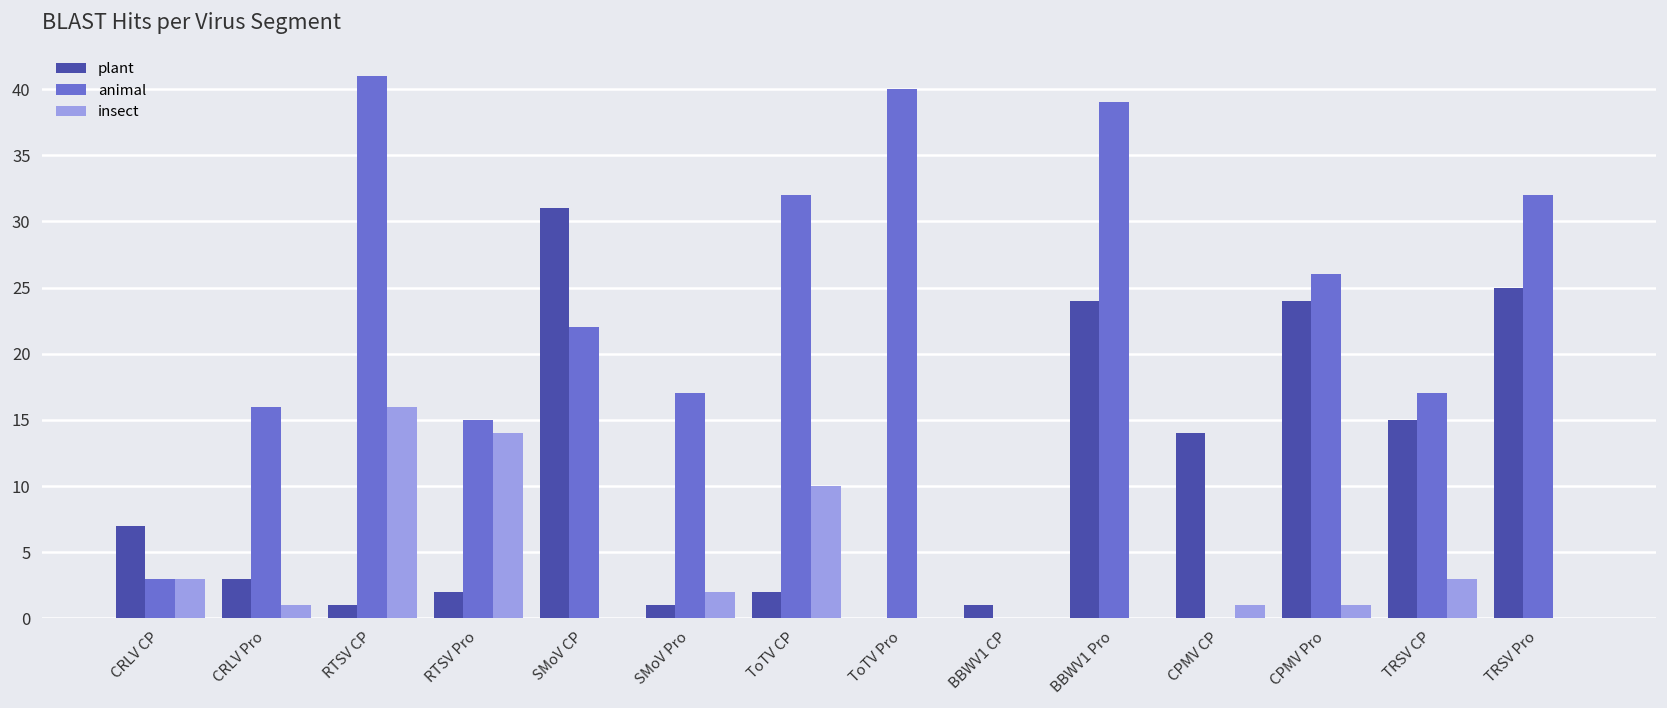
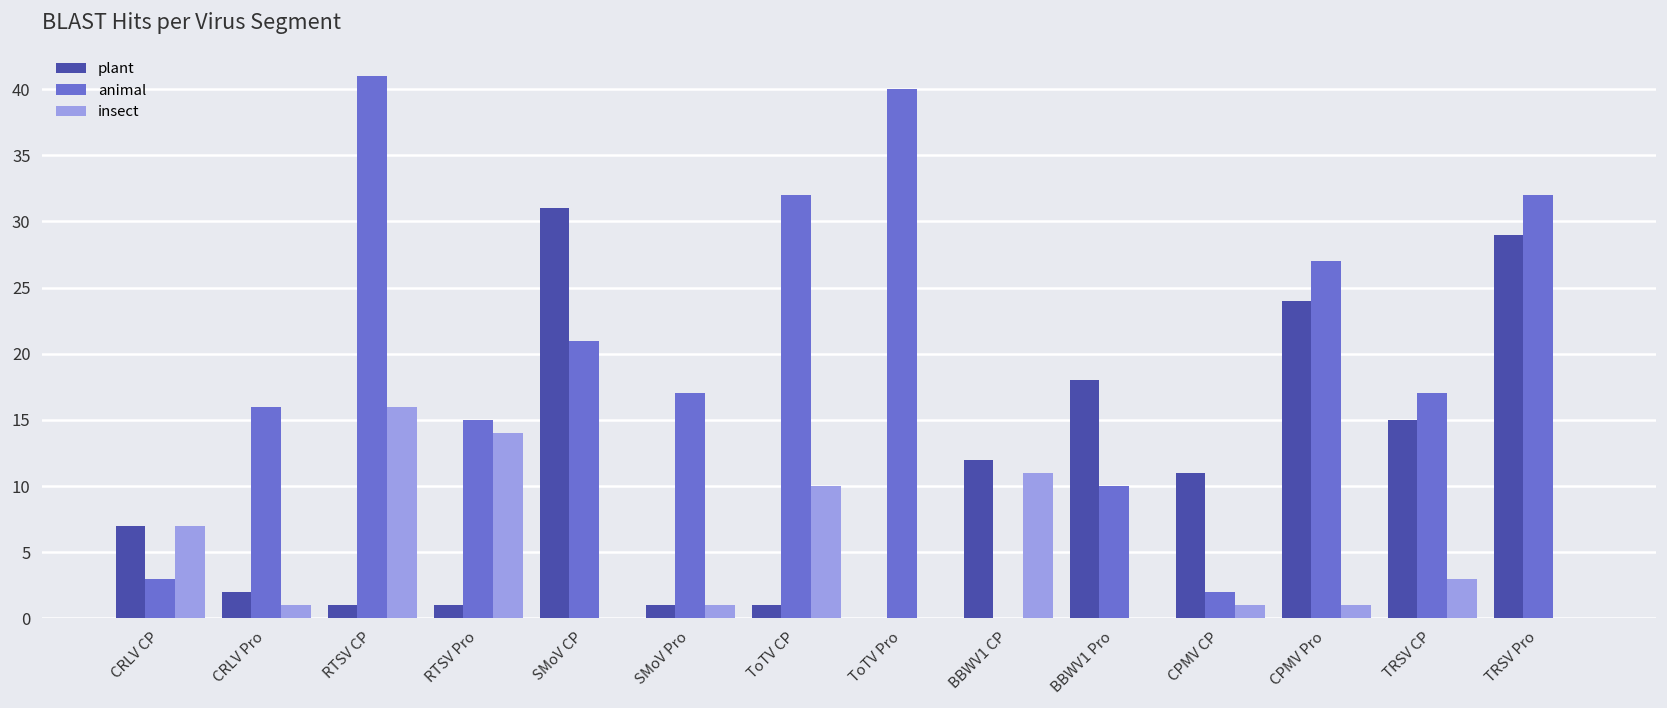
insect, CRLV CP: 3 -> 7
plant, CRLV Pro: 3 -> 2
plant, RTSV Pro: 2 -> 1
animal, SMoV CP: 22 -> 21
insect, SMoV Pro: 2 -> 1
plant, ToTV CP: 2 -> 1
plant, BBWV1 CP: 1 -> 12
insect, BBWV1 CP: 0 -> 11
plant, BBWV1 Pro: 24 -> 18
animal, BBWV1 Pro: 39 -> 10
plant, CPMV CP: 14 -> 11
animal, CPMV CP: 0 -> 2
animal, CPMV Pro: 26 -> 27
plant, TRSV Pro: 25 -> 29
